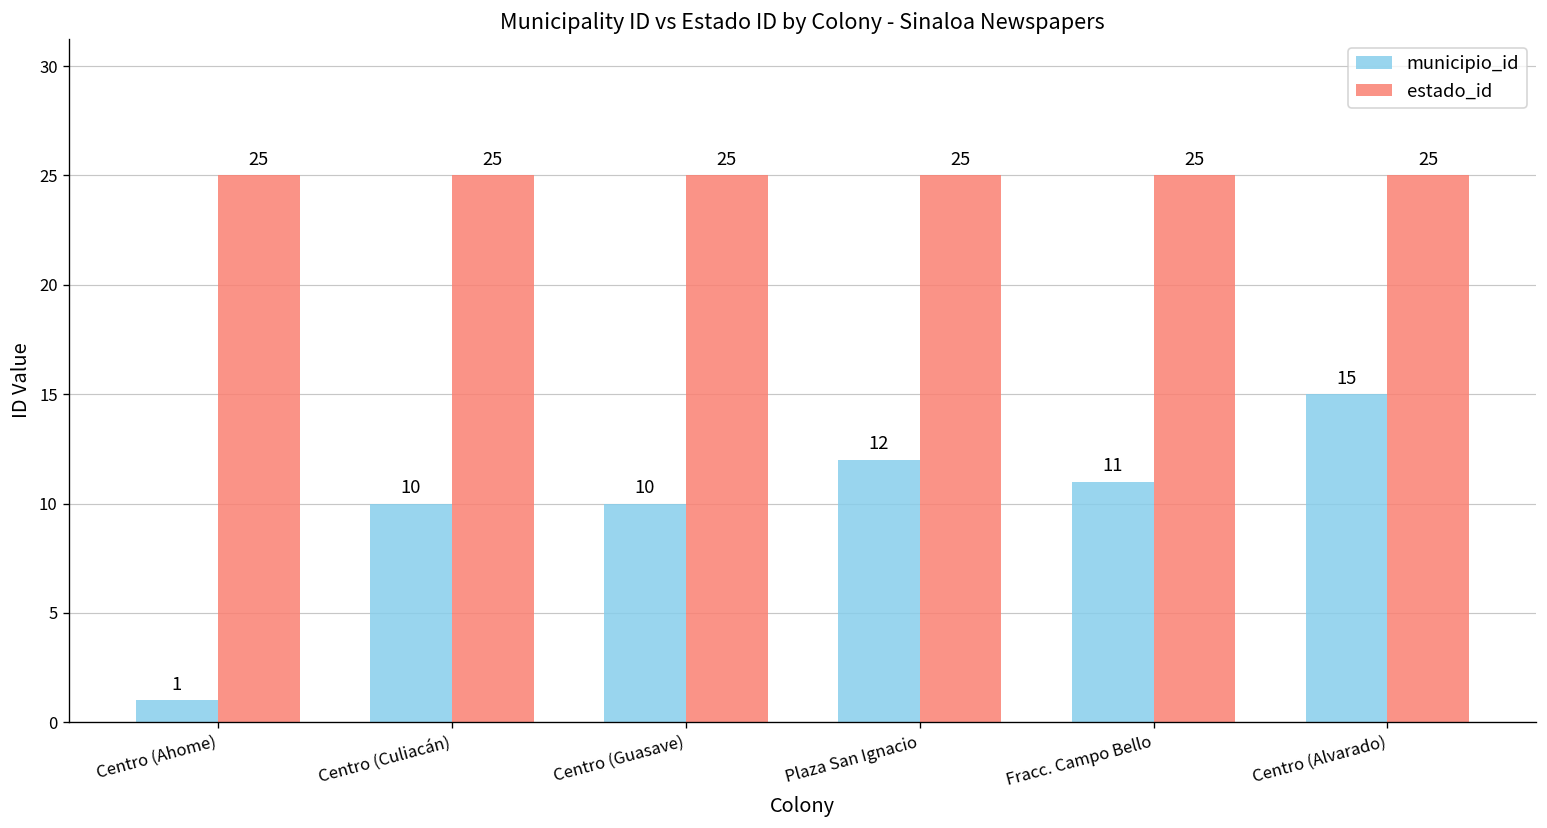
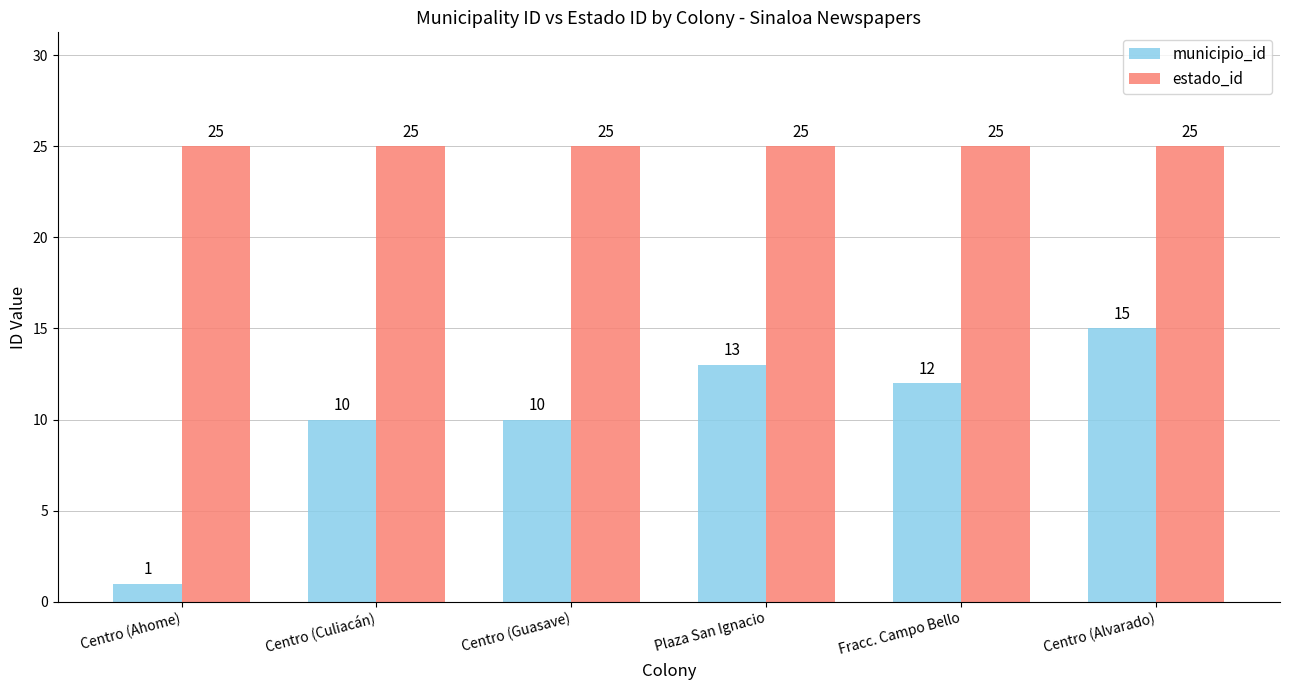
municipio_id, Plaza San Ignacio: 12 -> 13
municipio_id, Fracc. Campo Bello: 11 -> 12
